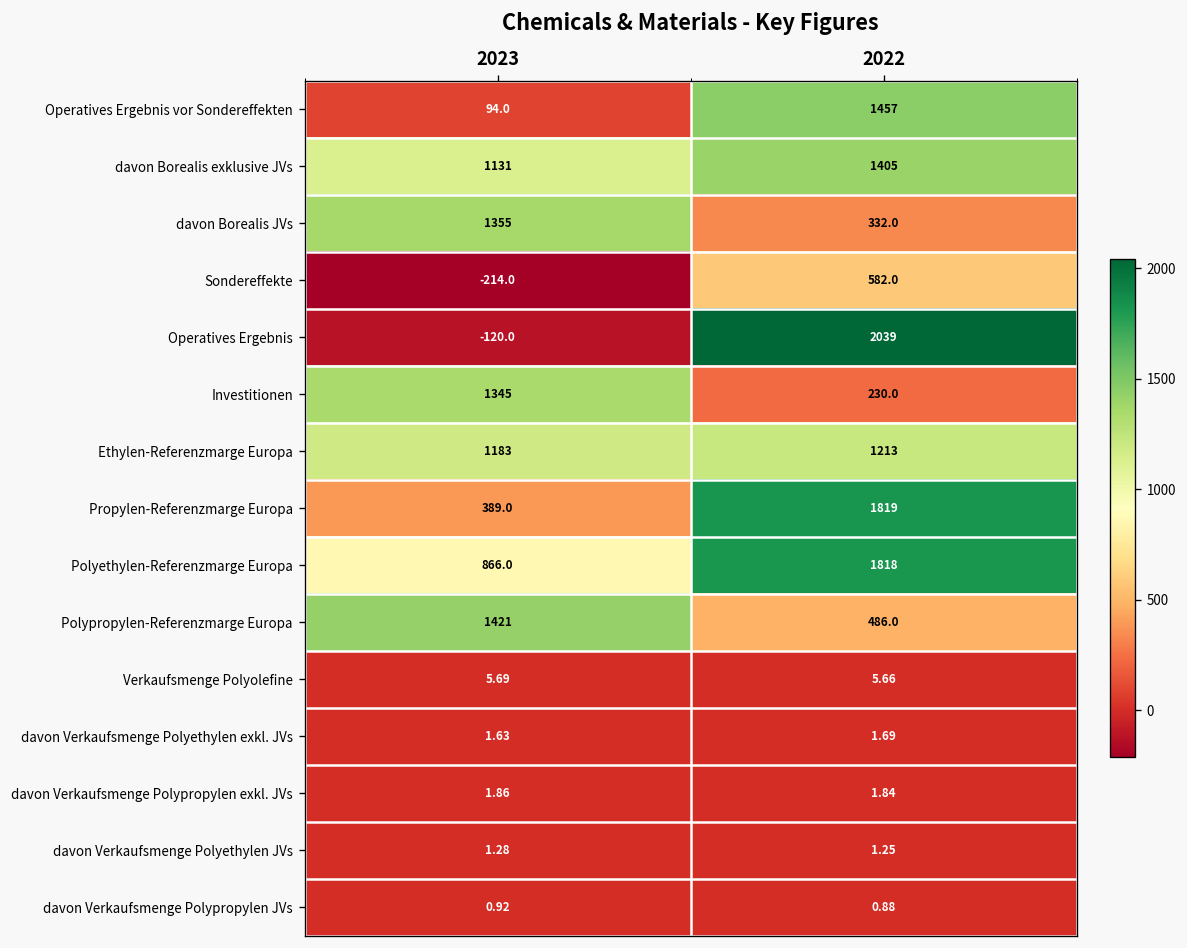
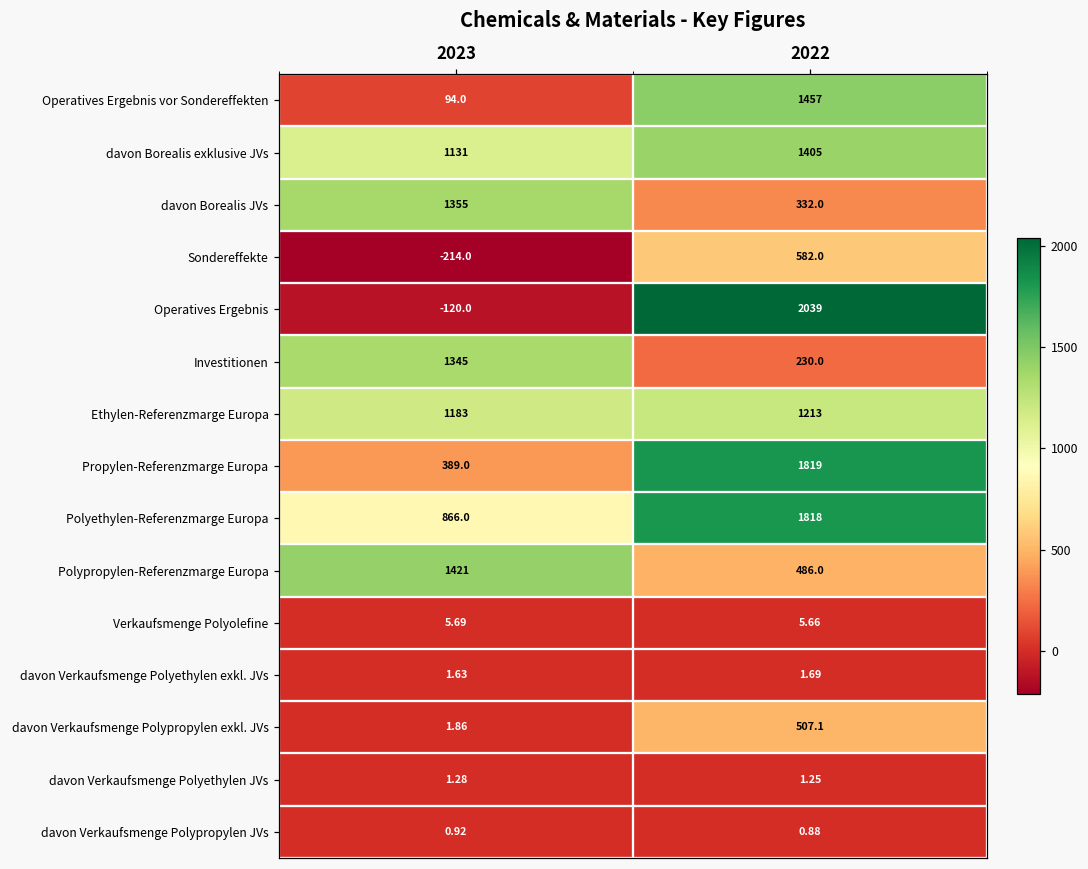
davon Verkaufsmenge Polypropylen exkl. JVs, 2022: 1.84 -> 507.1
